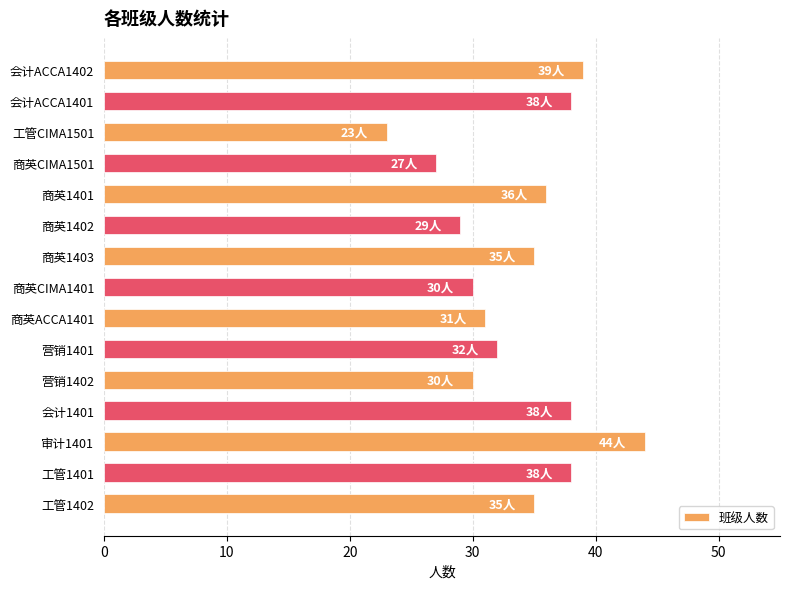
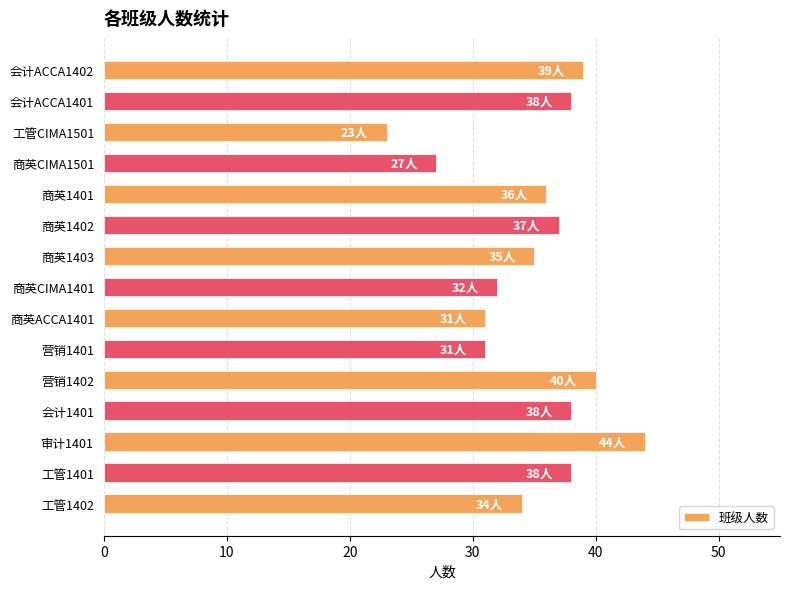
商英1402: 29人 -> 37人
商英CIMA1401: 30人 -> 32人
营销1401: 32人 -> 31人
营销1402: 30人 -> 40人
工管1402: 35人 -> 34人
